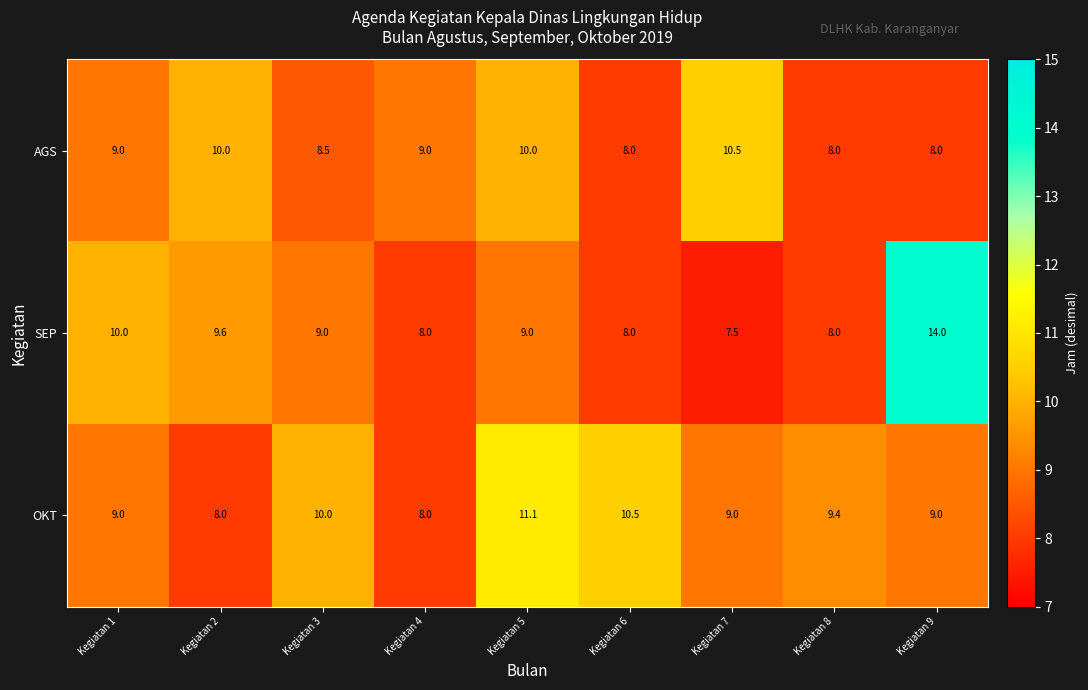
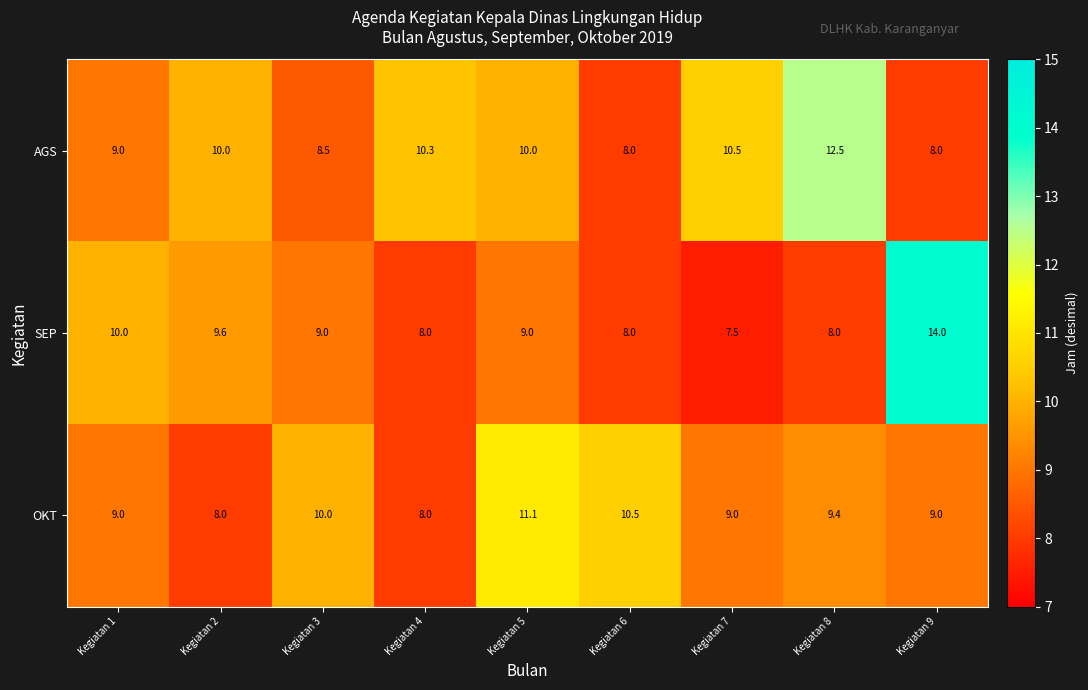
AGS, Kegiatan 4: 9.0 -> 10.3
AGS, Kegiatan 8: 8.0 -> 12.5
